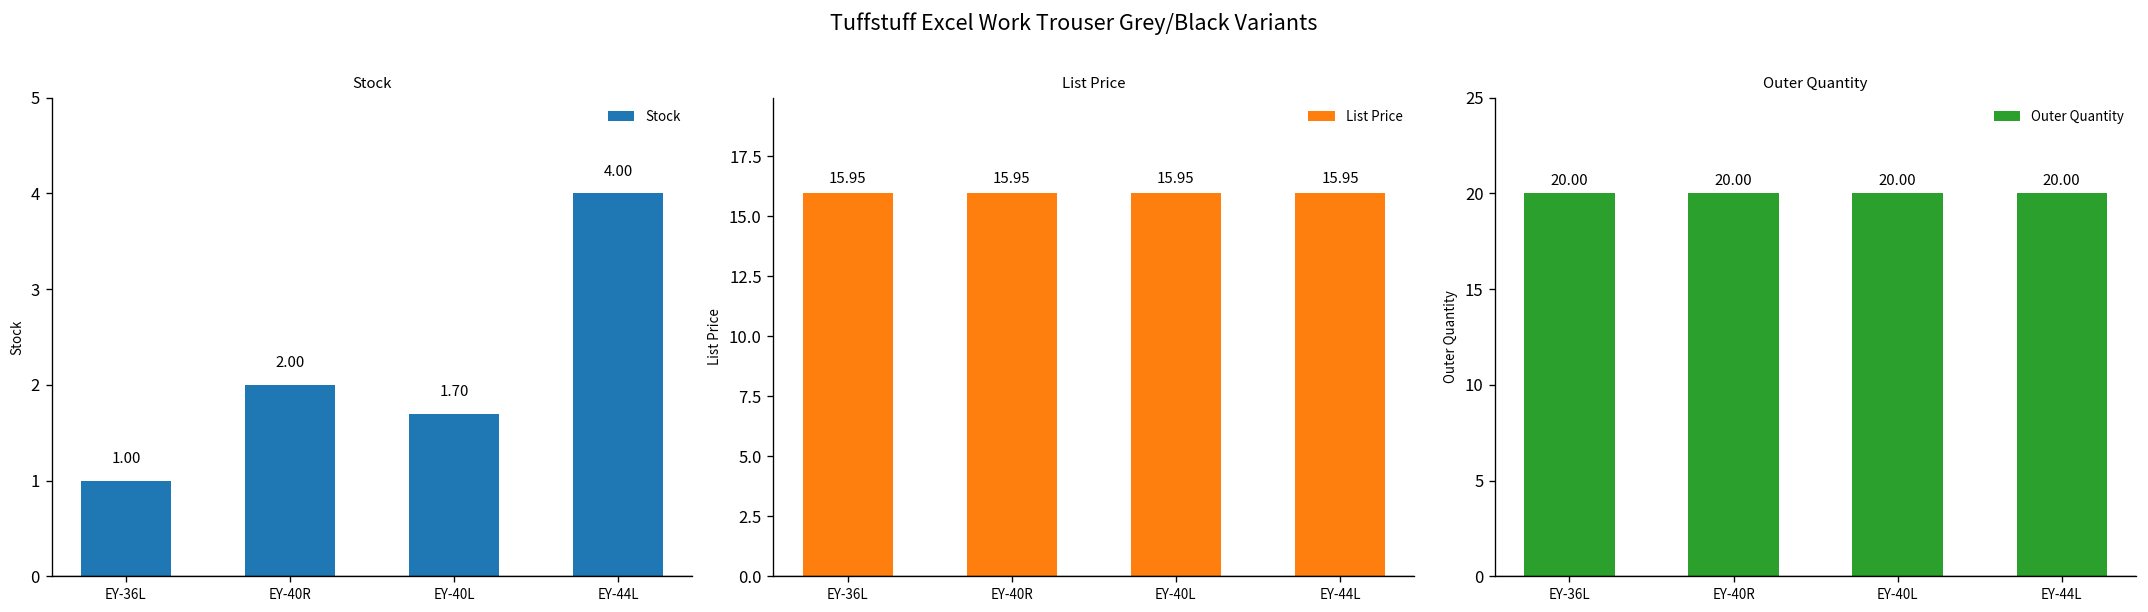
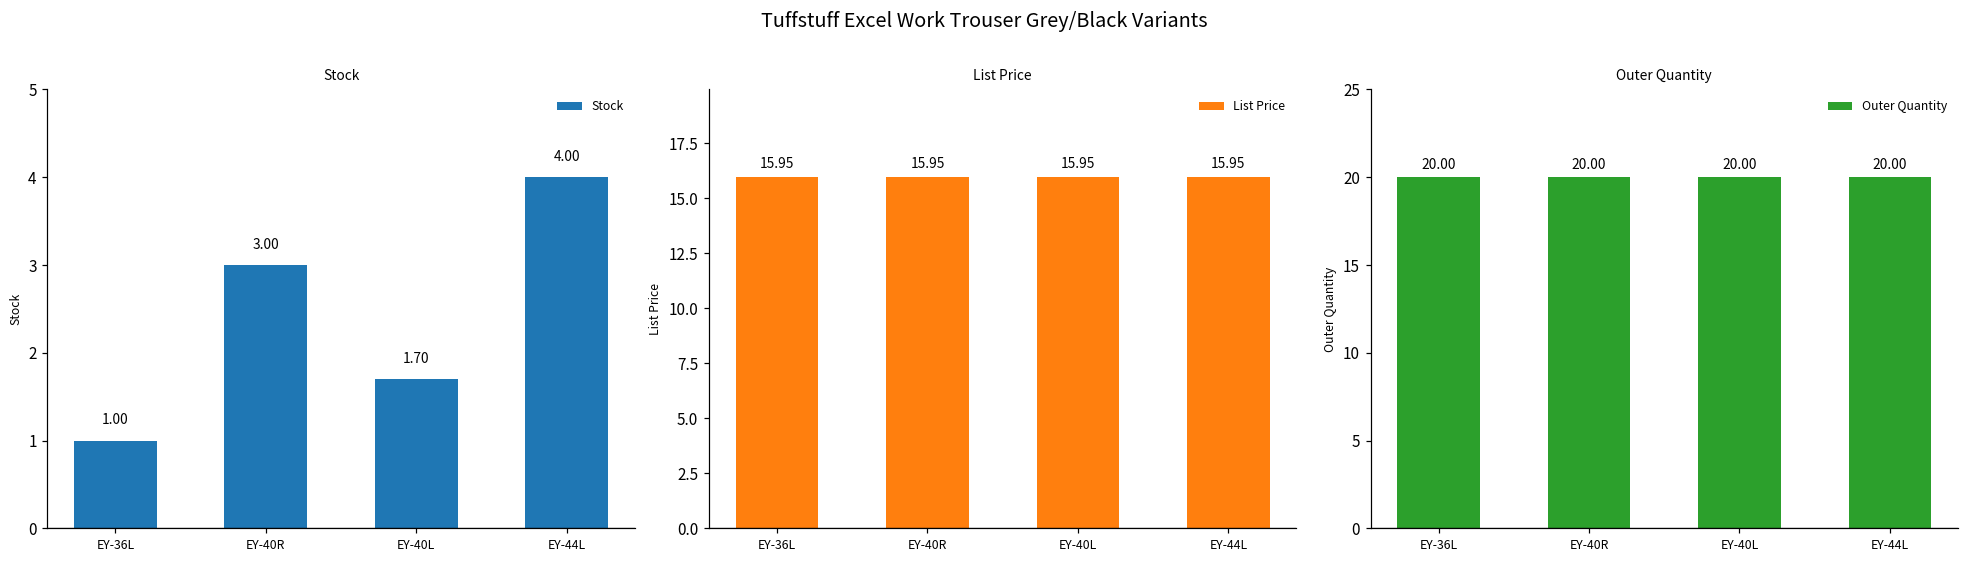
Stock, EY-40R: 2.00 -> 3.00
